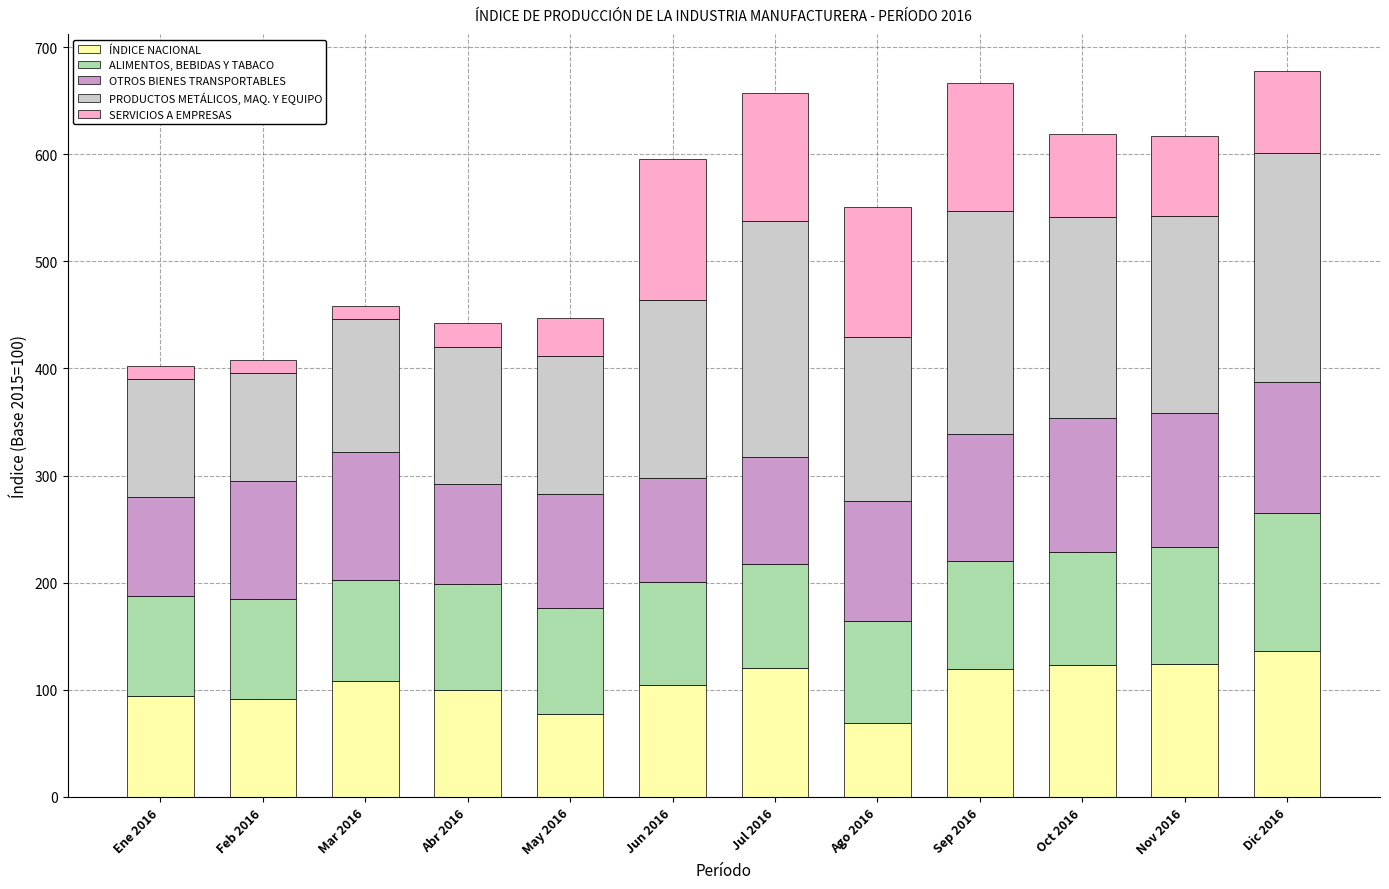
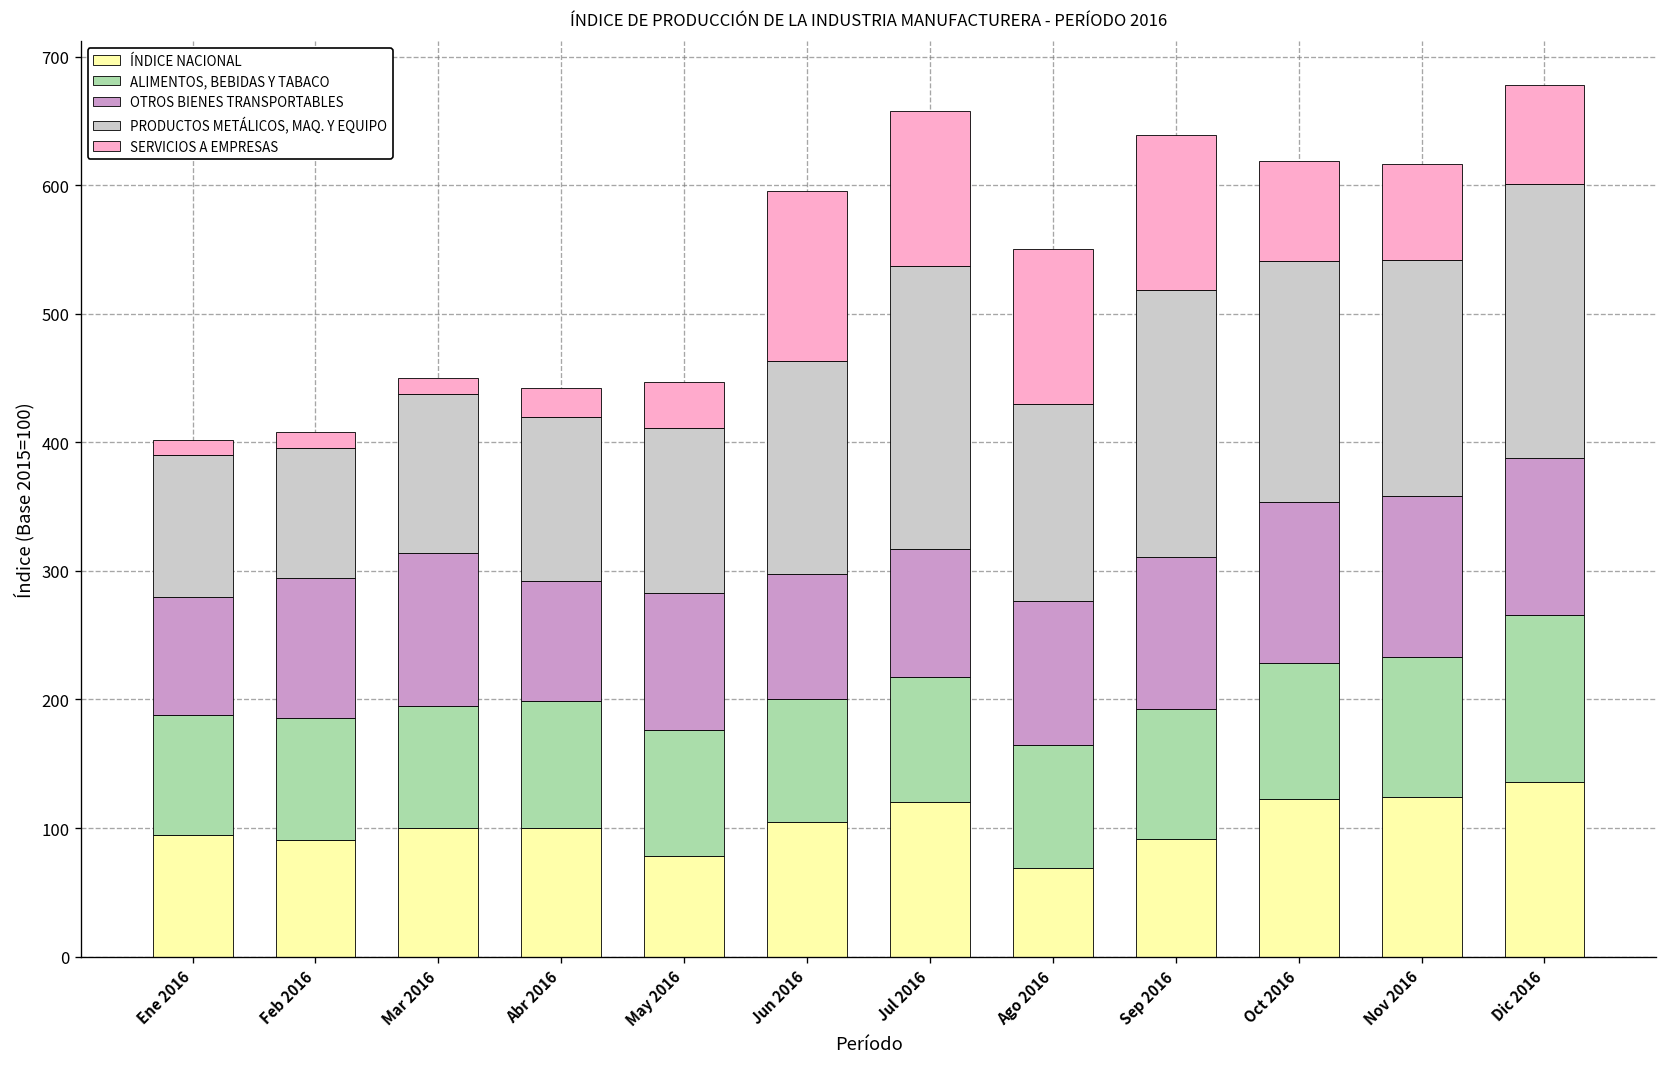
ÍNDICE NACIONAL, Mar 2016: 108 -> 100
ÍNDICE NACIONAL, Sep 2016: 120 -> 92
